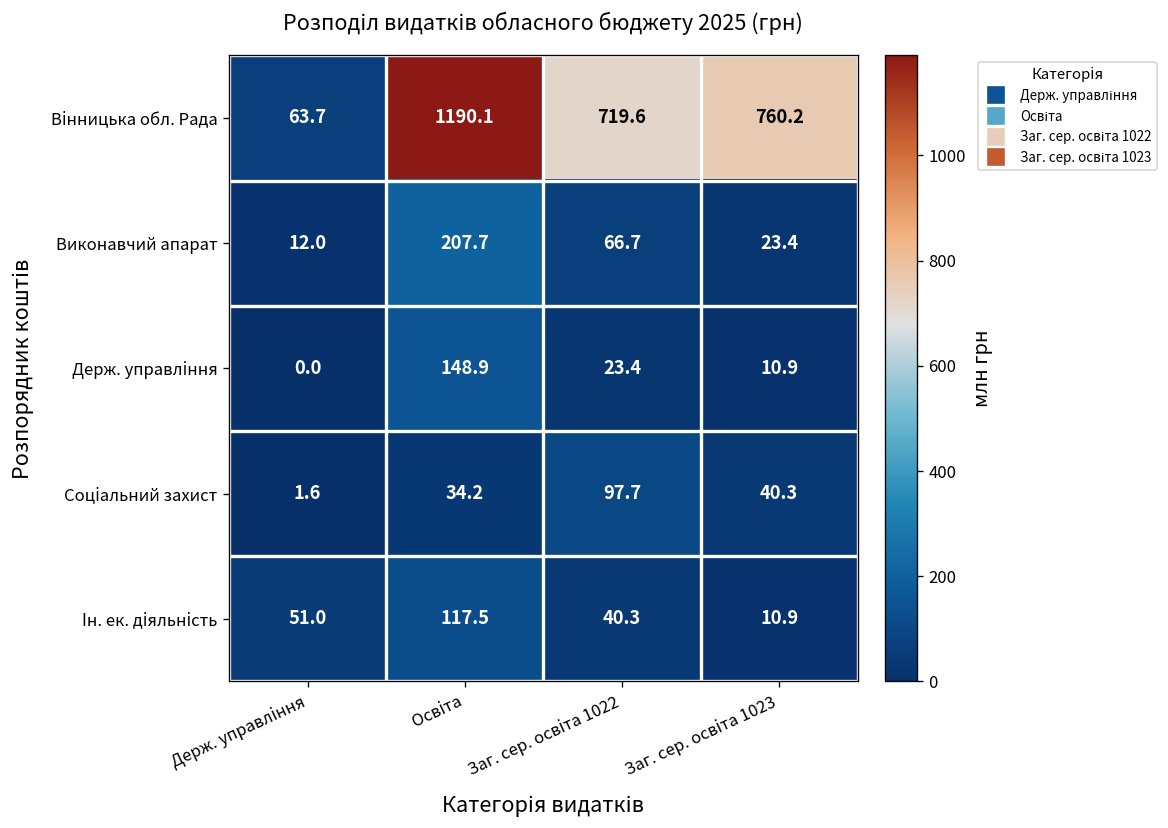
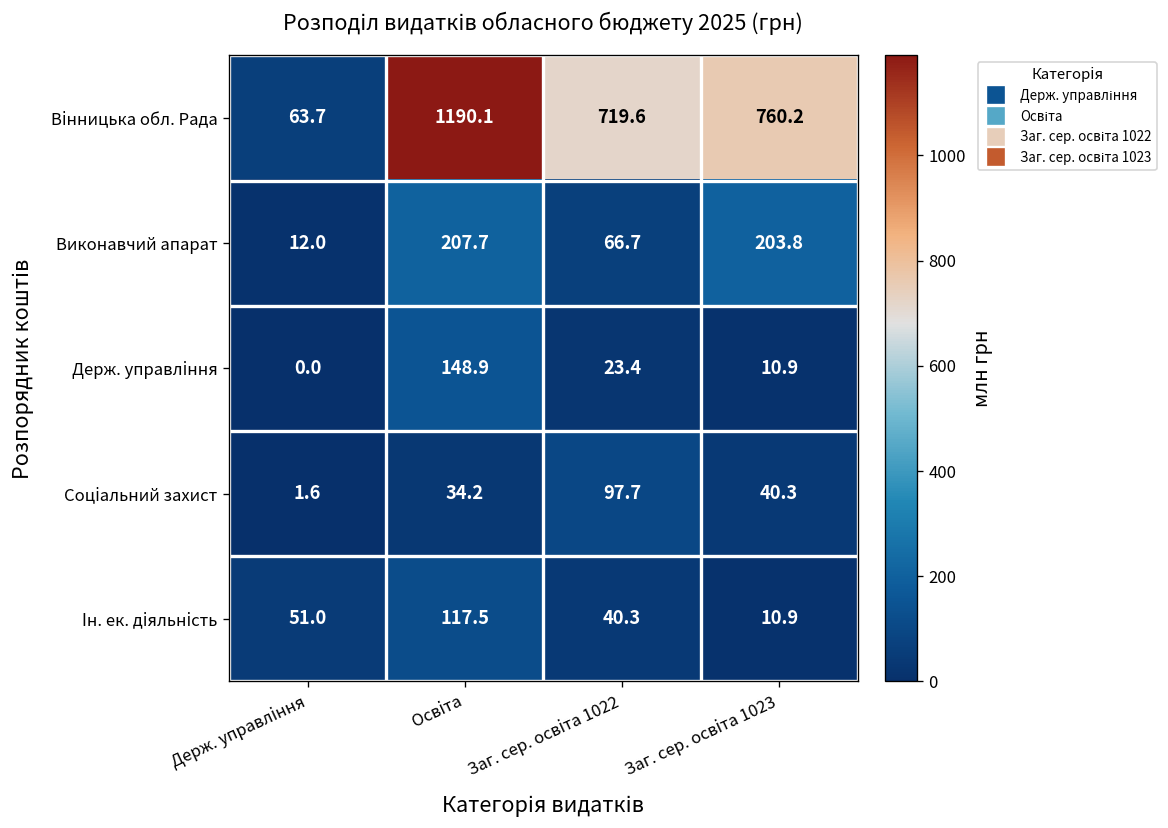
Виконавчий апарат, Заг. сер. освіта 1023: 23.4 -> 203.8
